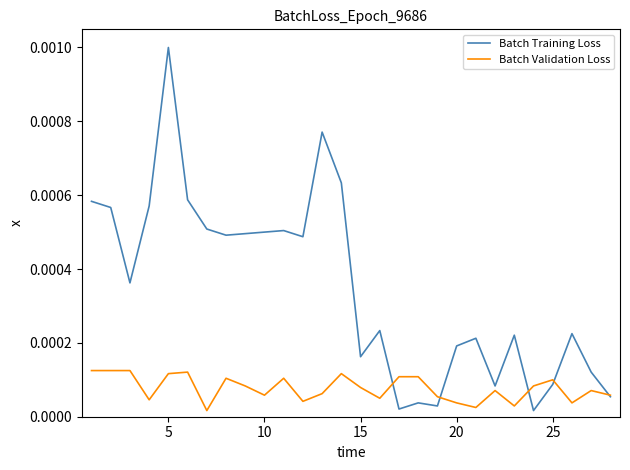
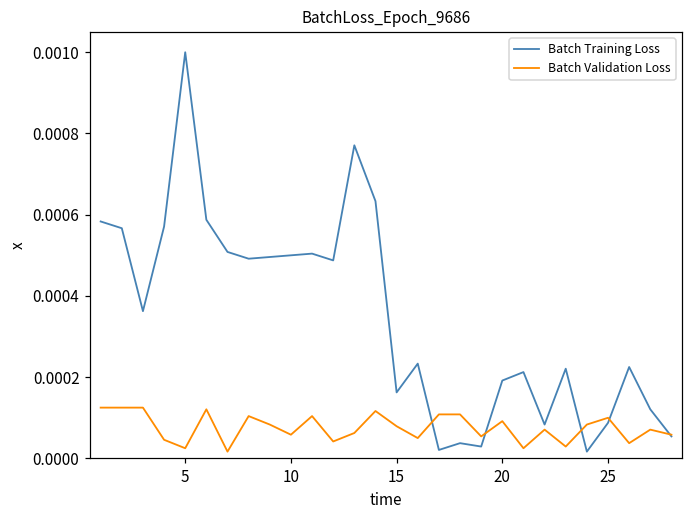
Batch Validation Loss, 5: 0.00012 -> 0.00003
Batch Validation Loss, 20: 0.00004 -> 0.00009
